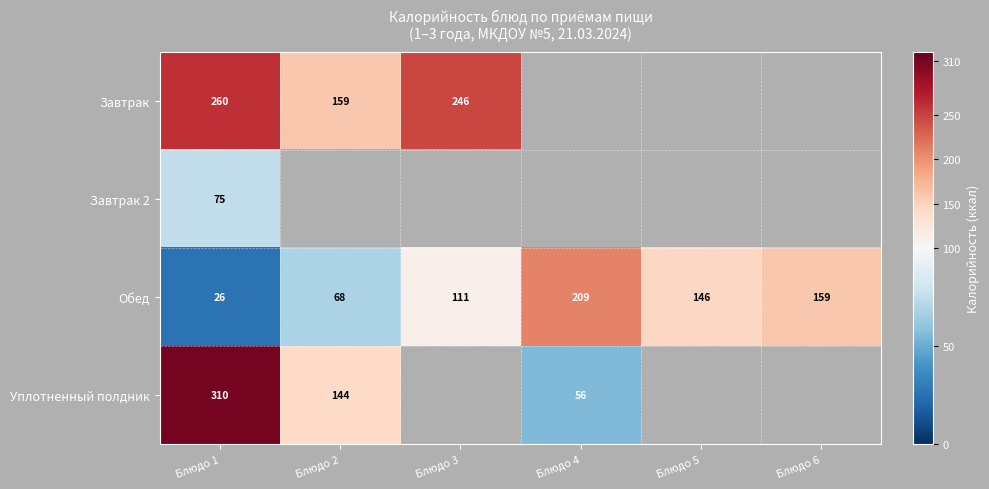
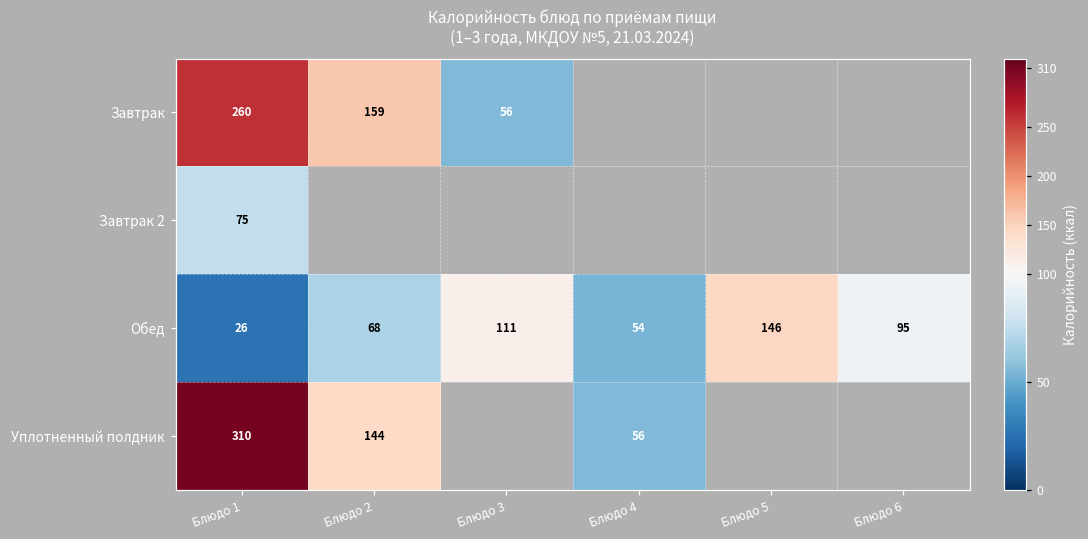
Завтрак, Блюдо 3: 246 -> 56
Обед, Блюдо 4: 209 -> 54
Обед, Блюдо 6: 159 -> 95
